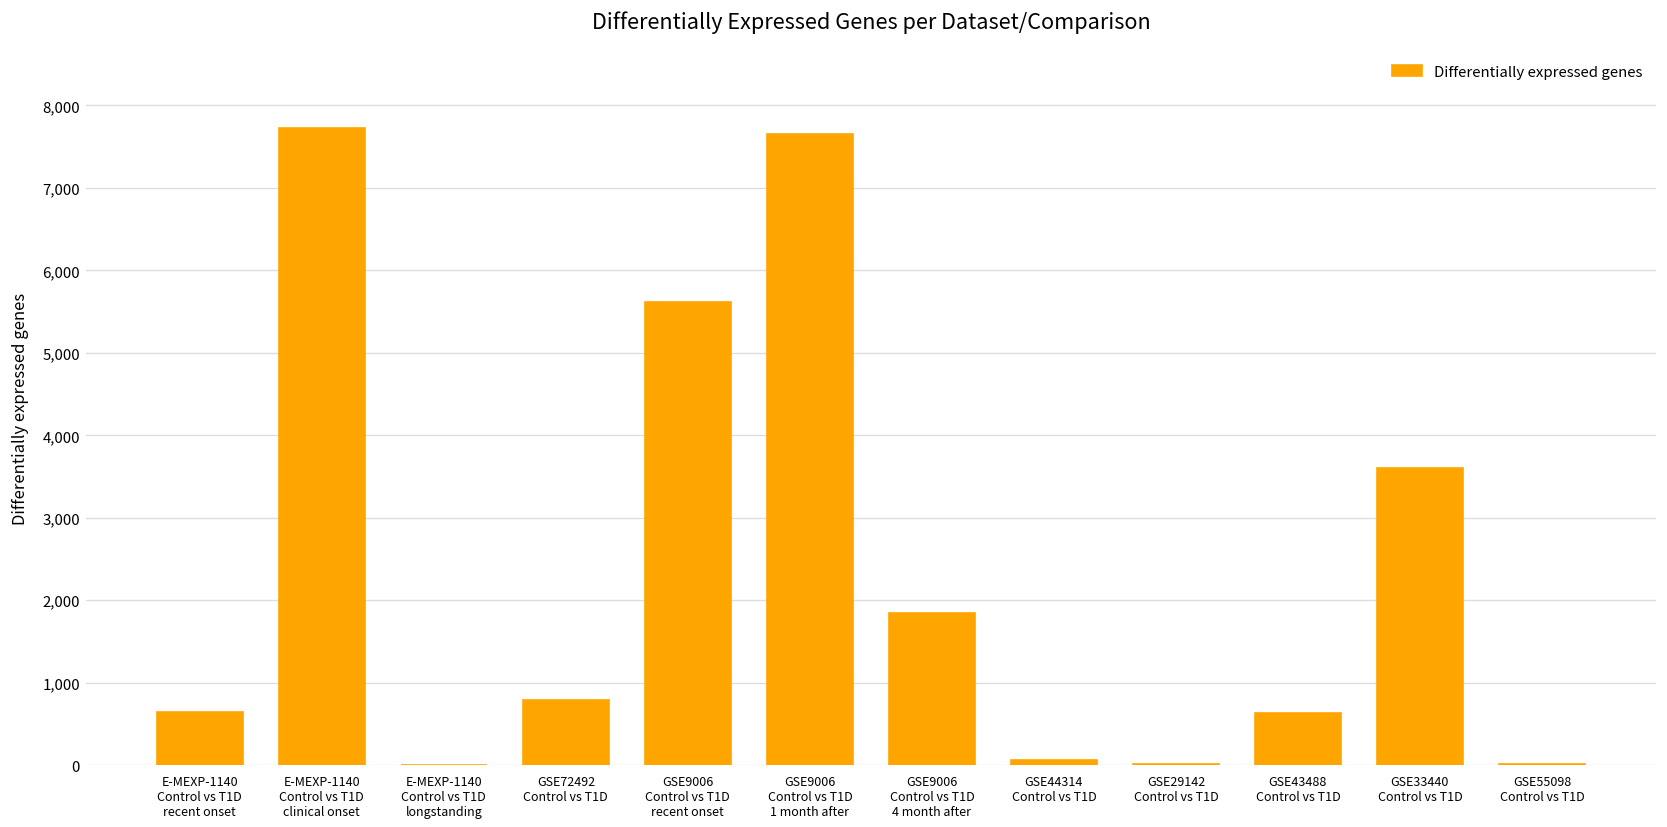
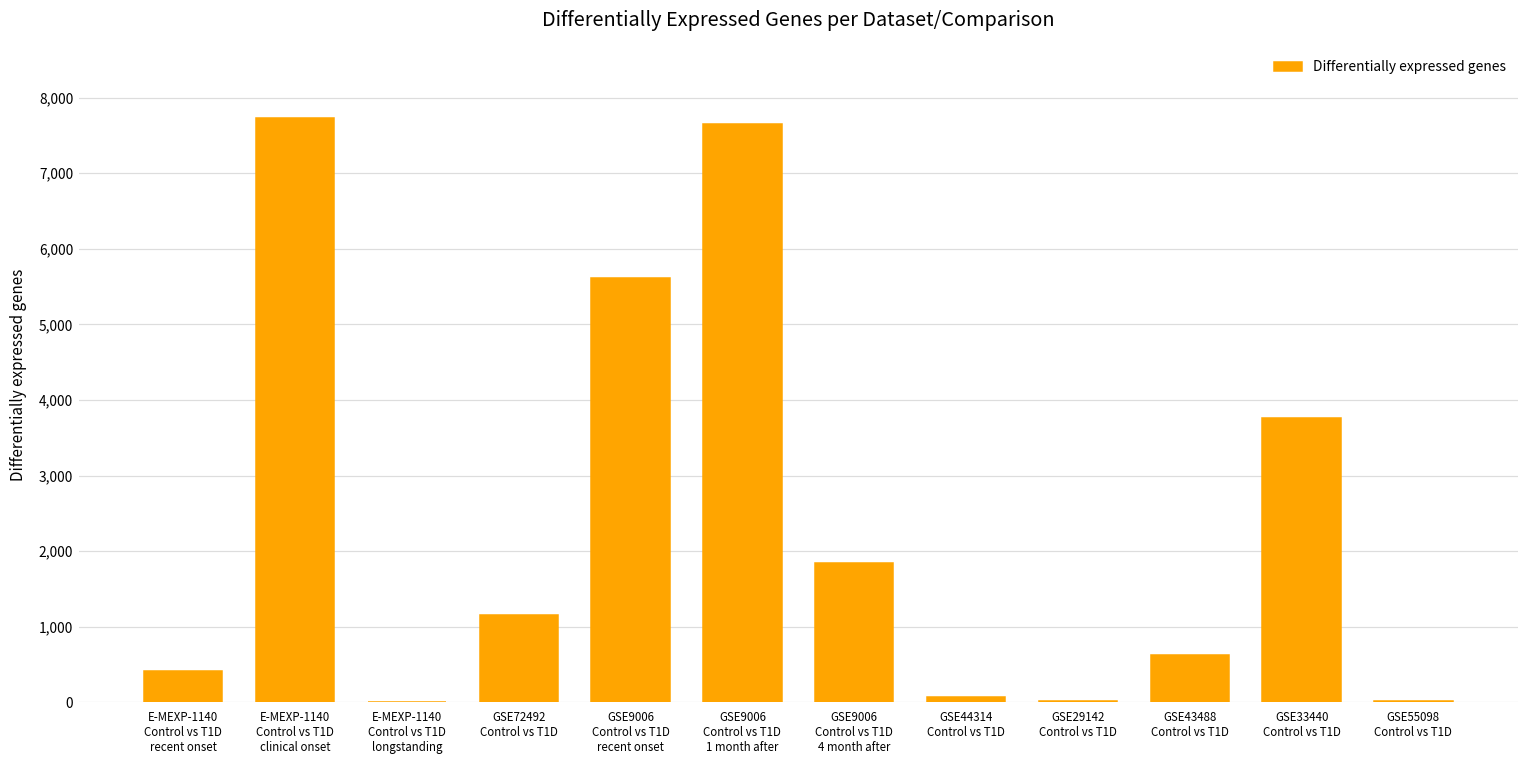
E-MEXP-1140 Control vs T1D recent onset: 600 -> 400
GSE72492 Control vs T1D: 800 -> 1,200
GSE33440 Control vs T1D: 3,600 -> 3,800
